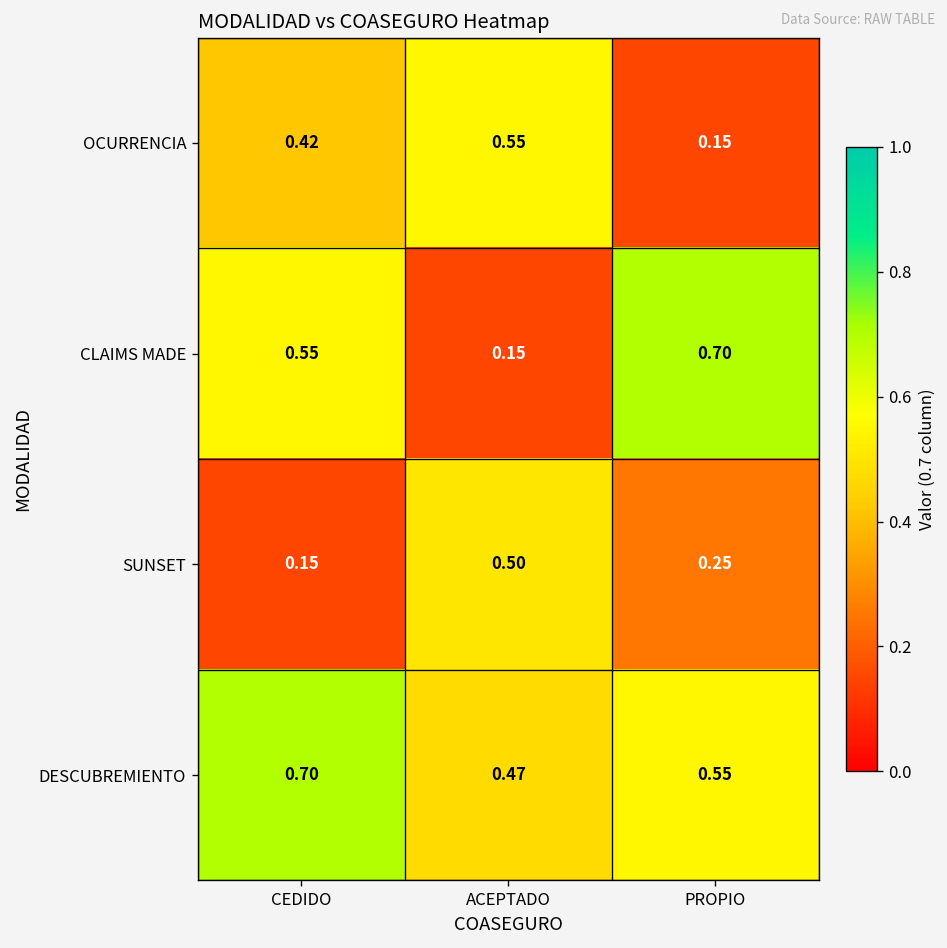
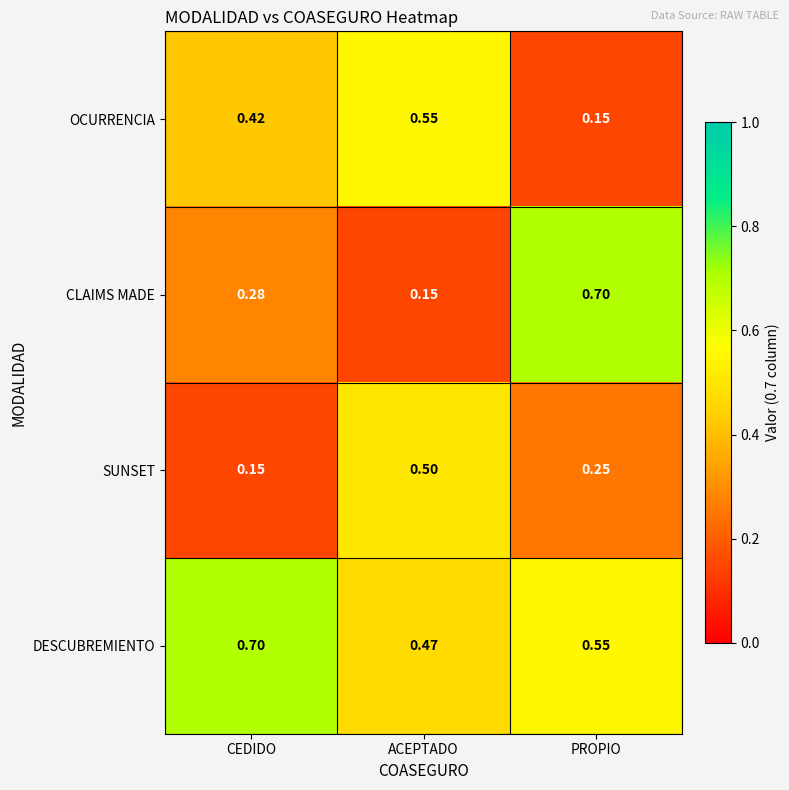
CLAIMS MADE, CEDIDO: 0.55 -> 0.28
